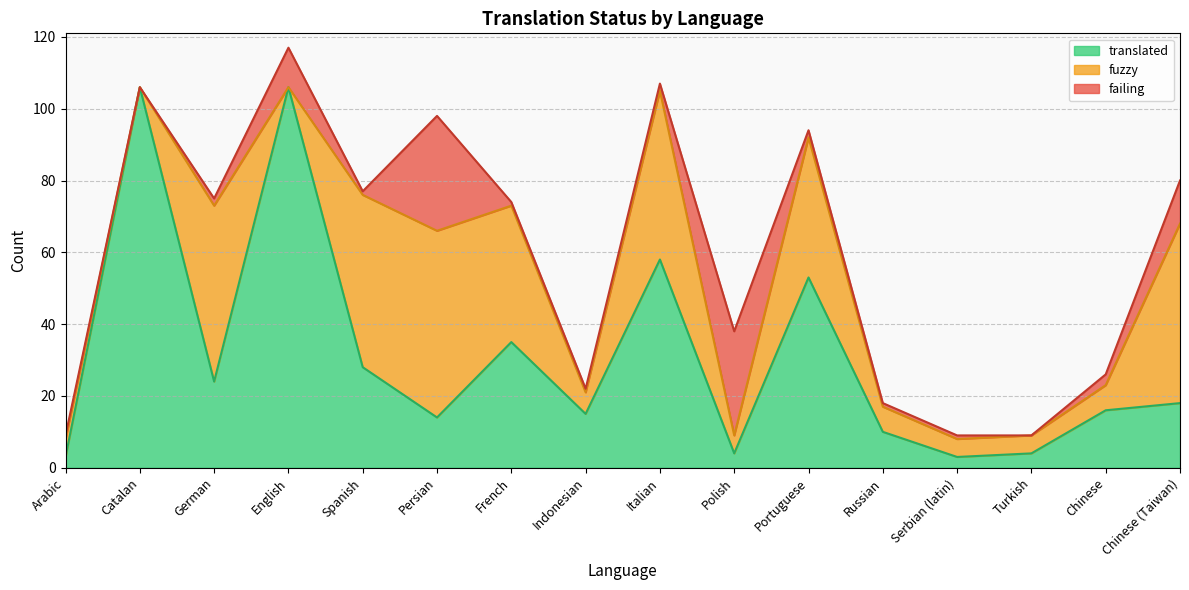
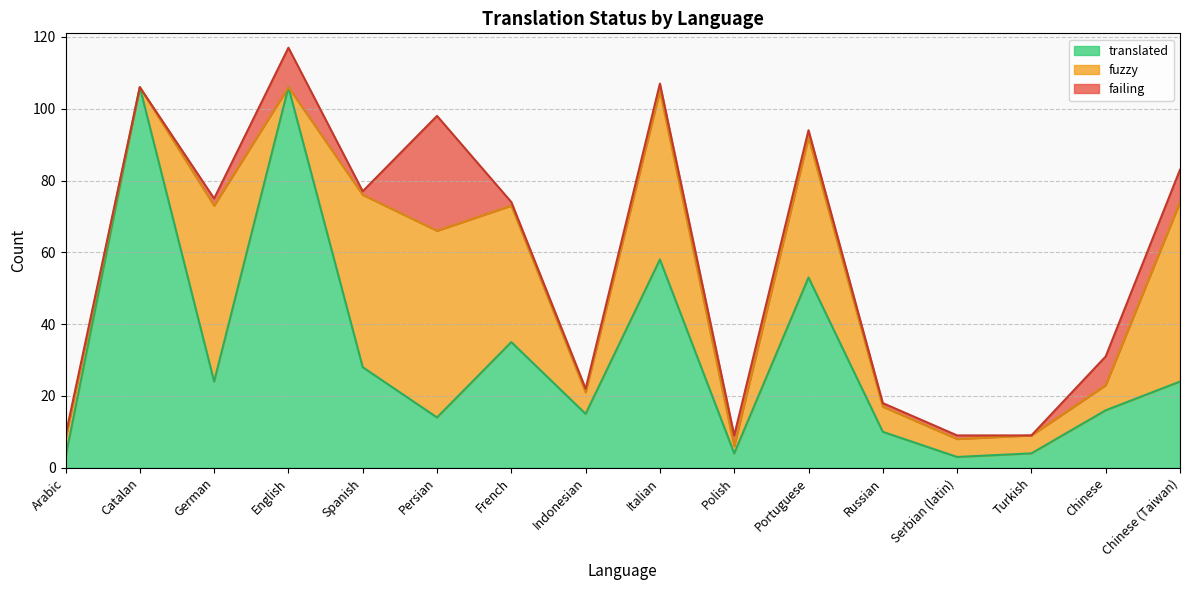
fuzzy, Polish: 5 -> 2
failing, Polish: 29 -> 3
failing, Chinese: 3 -> 8
translated, Chinese (Taiwan): 18 -> 24
failing, Chinese (Taiwan): 12 -> 9
